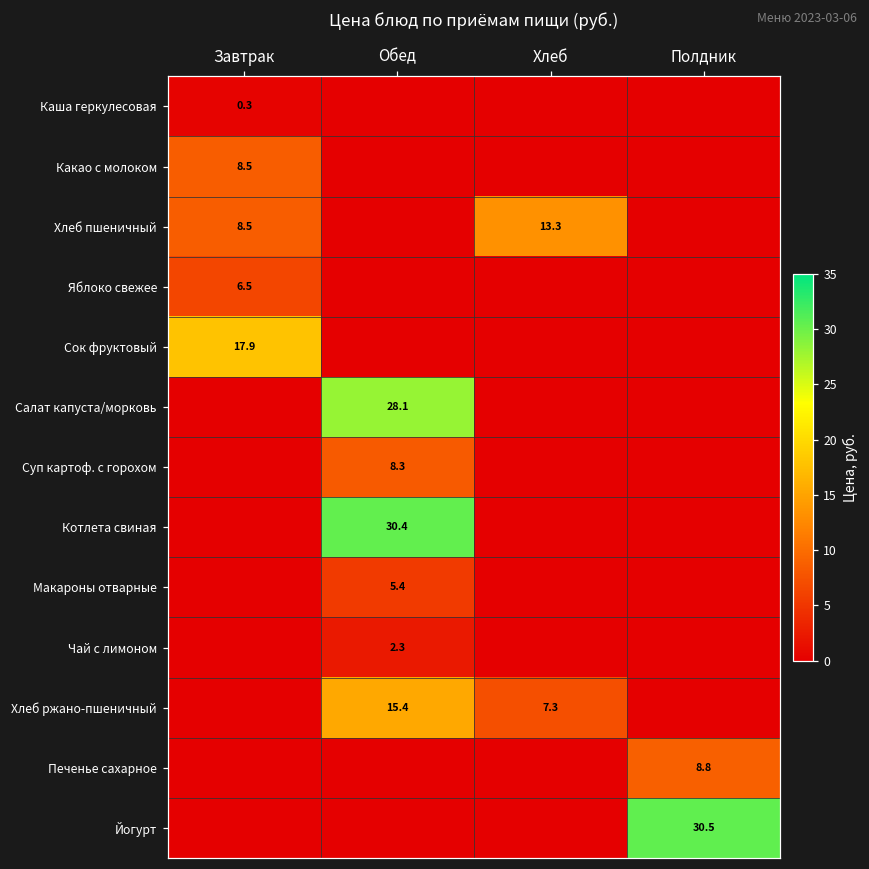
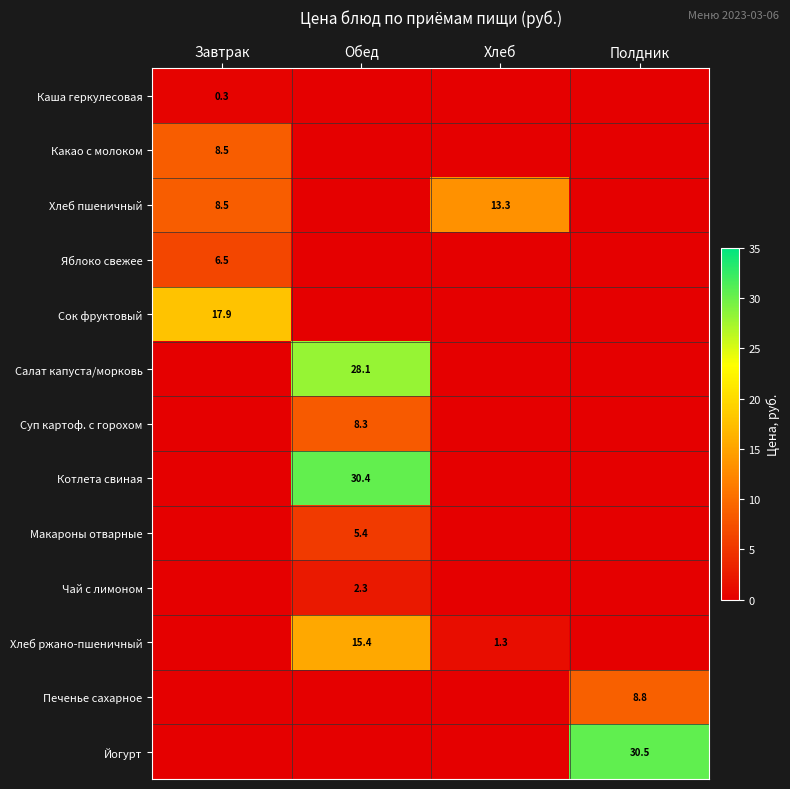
Хлеб ржано-пшеничный, Хлеб: 7.3 -> 1.3
